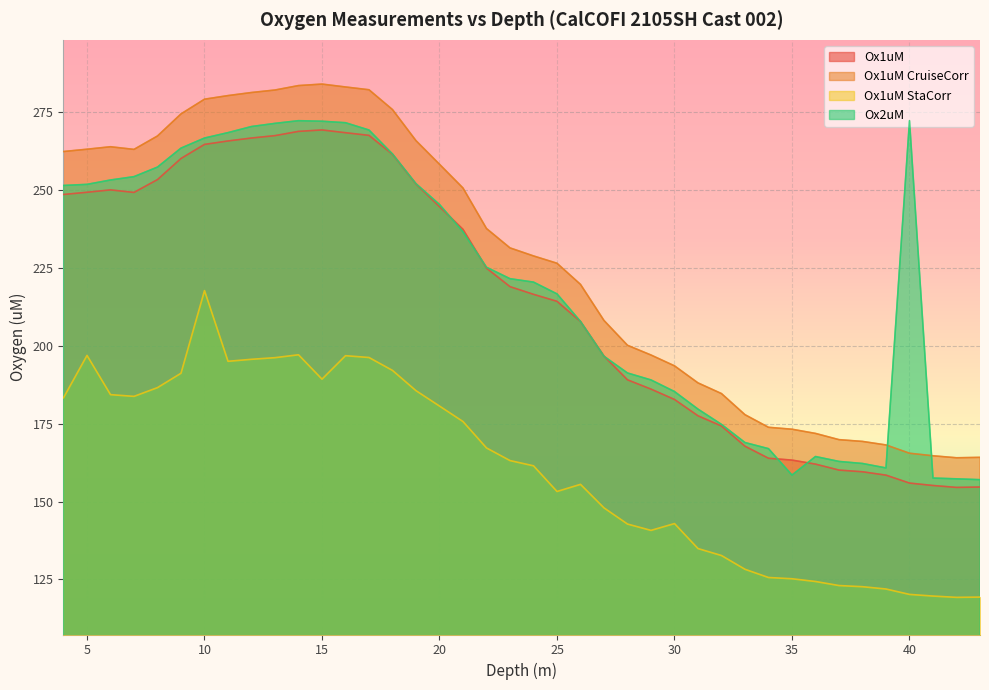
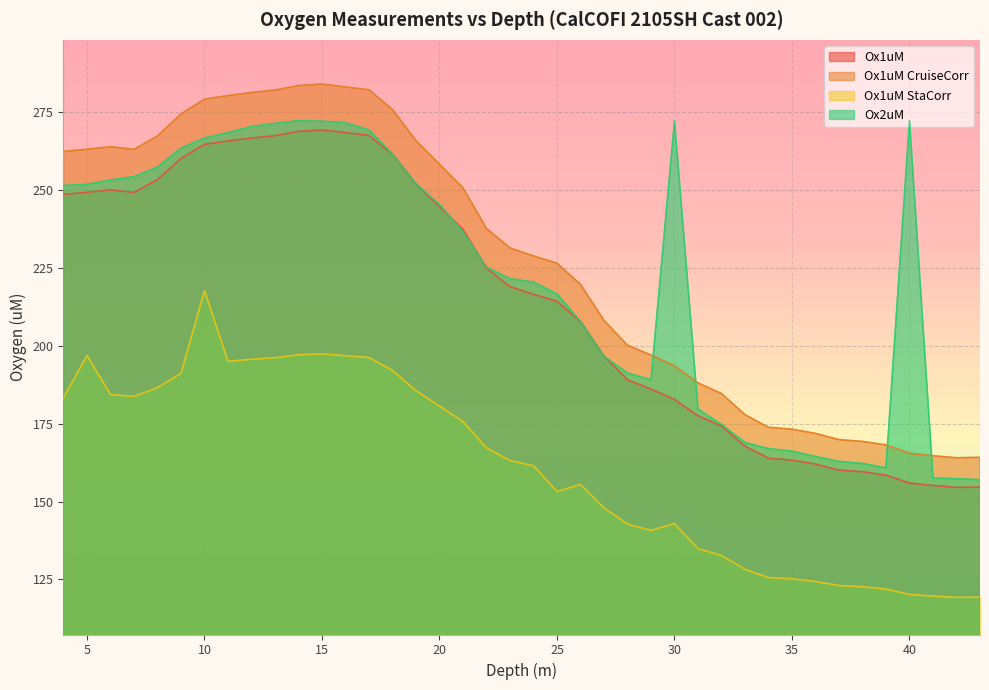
Ox1uM StaCorr, 15: 189 -> 197
Ox2uM, 30: 185 -> 272
Ox2uM, 35: 159 -> 166
